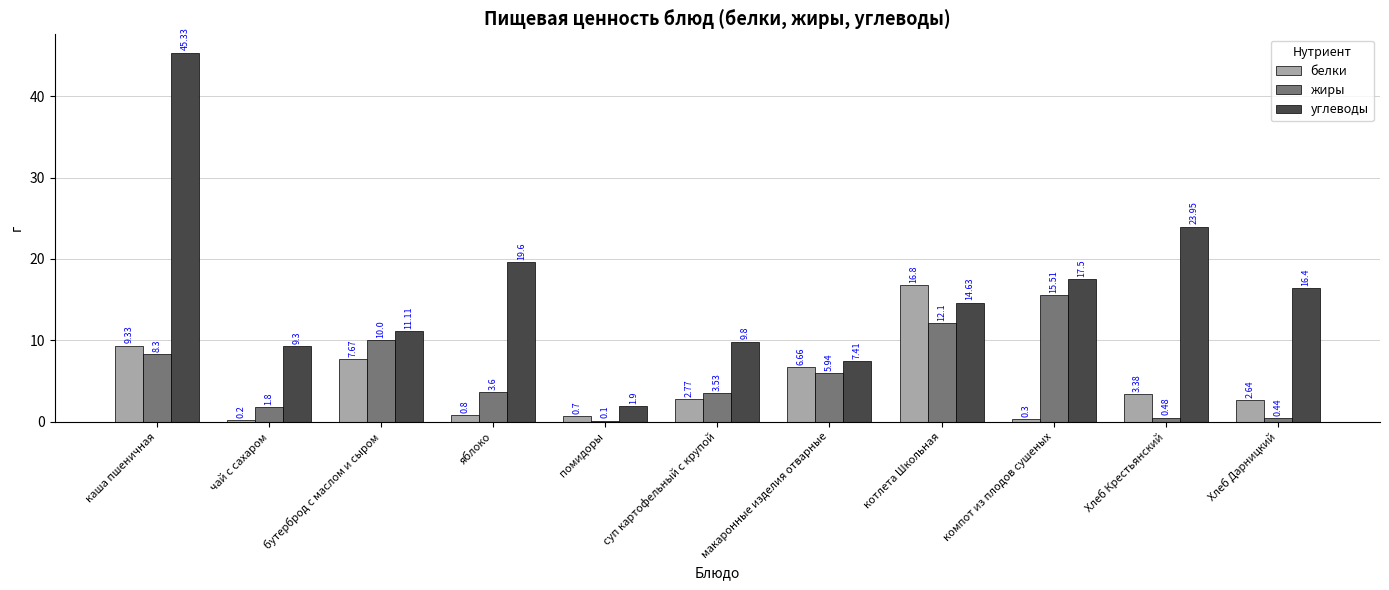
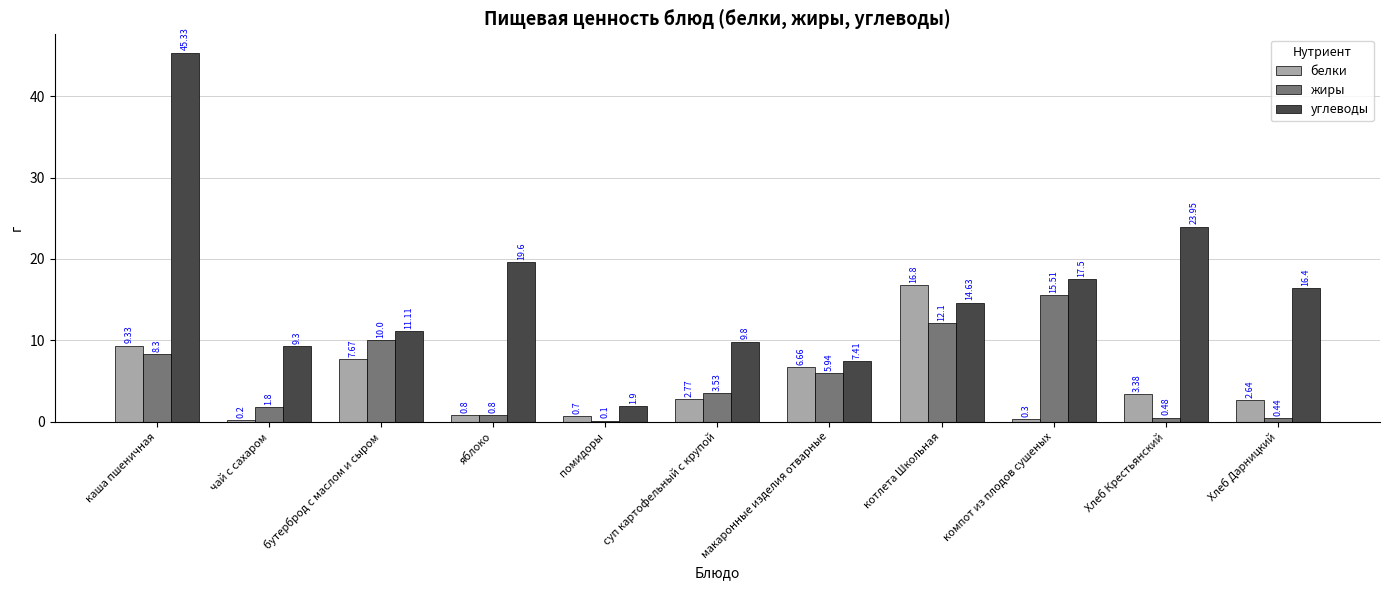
жиры, яблоко: 3.6 -> 0.8
